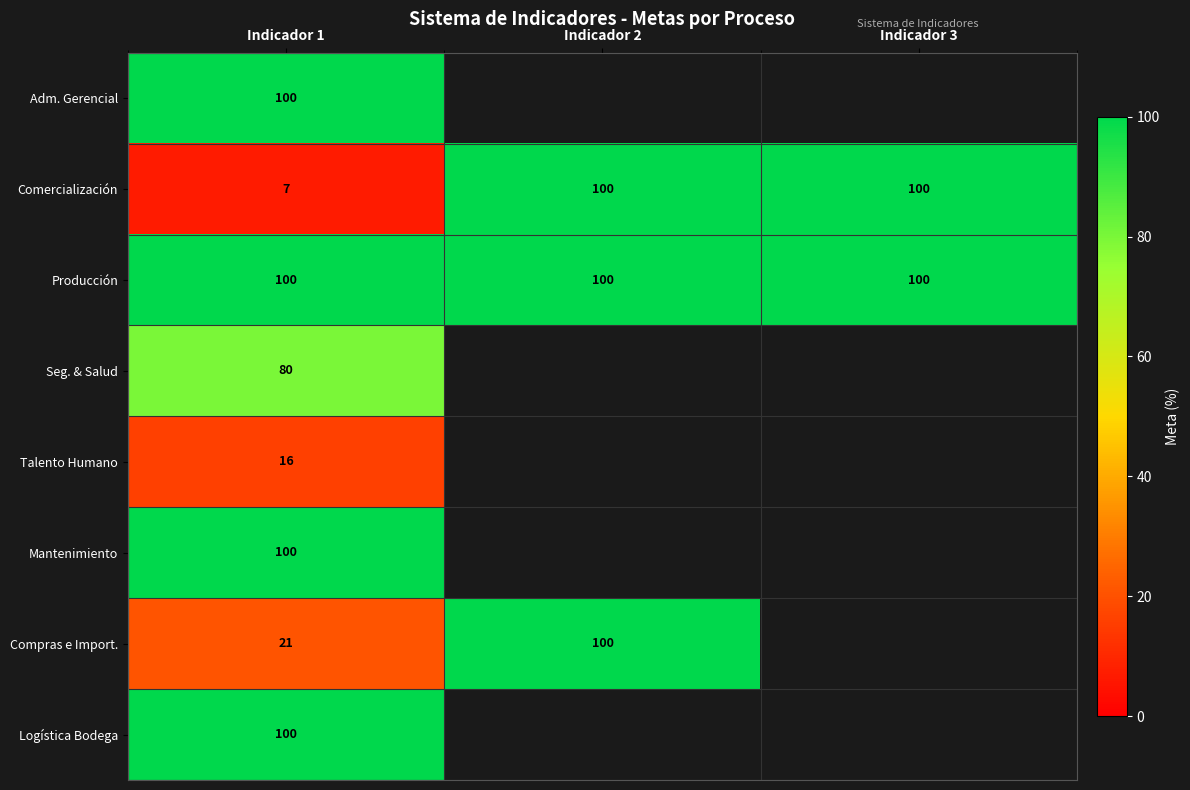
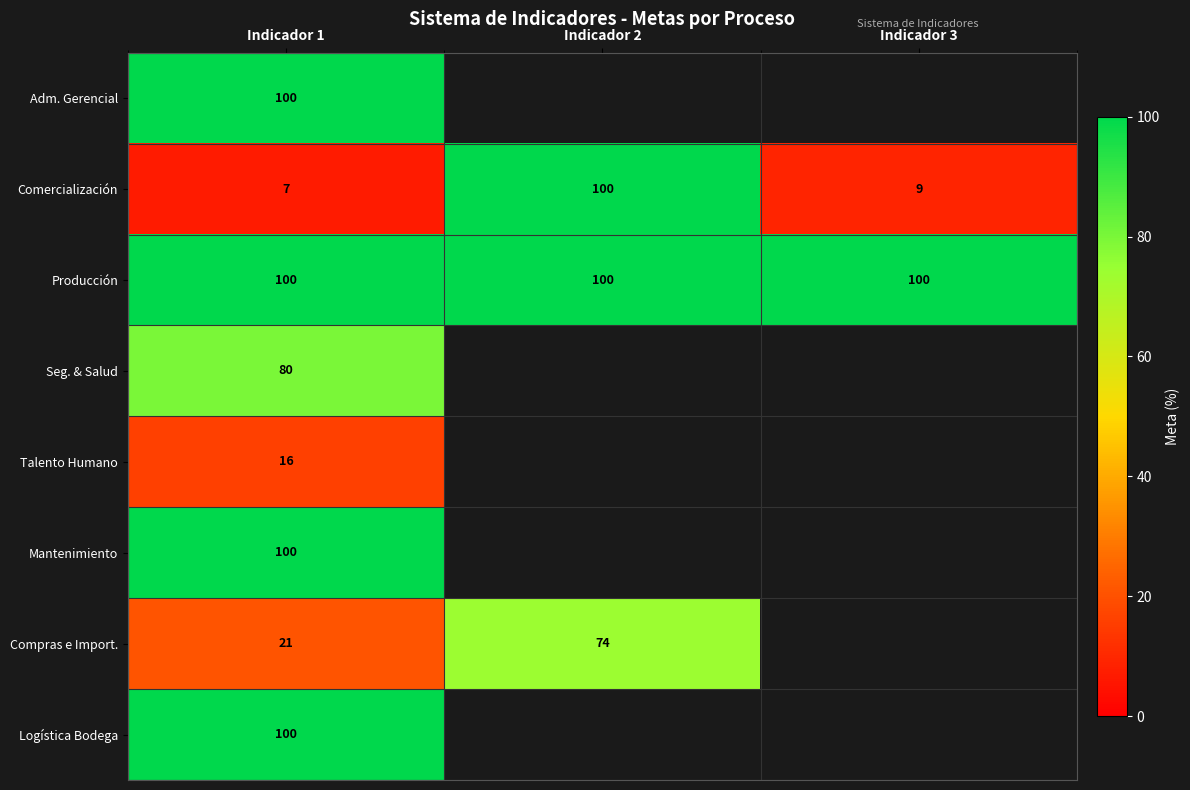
Comercialización, Indicador 3: 100 -> 9
Compras e Import., Indicador 2: 100 -> 74
